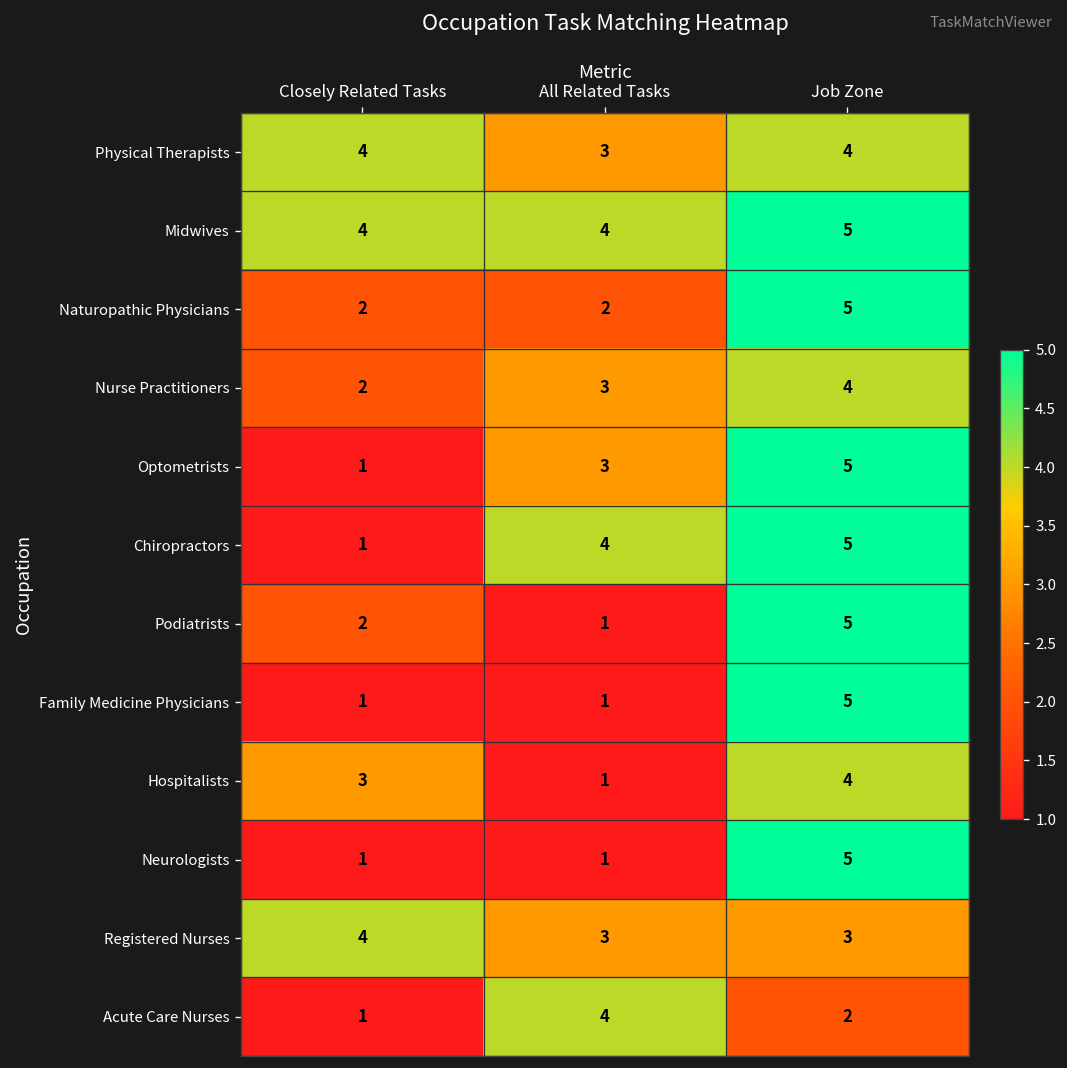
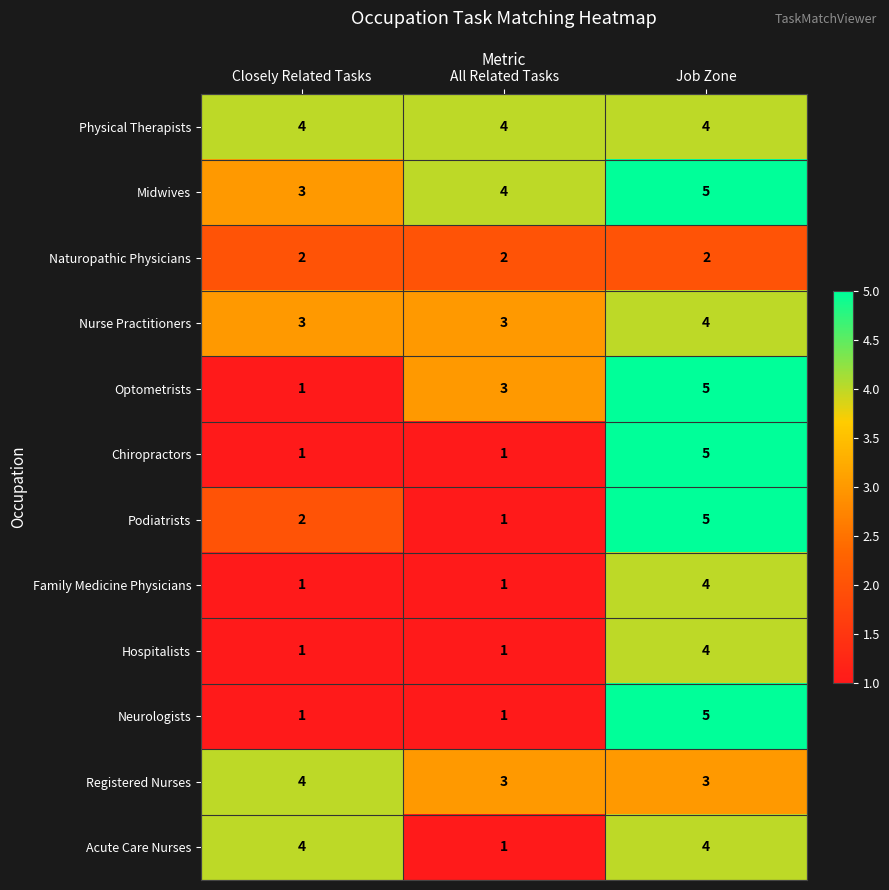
Physical Therapists, All Related Tasks: 3 -> 4
Midwives, Closely Related Tasks: 4 -> 3
Naturopathic Physicians, Job Zone: 5 -> 2
Nurse Practitioners, Closely Related Tasks: 2 -> 3
Chiropractors, All Related Tasks: 4 -> 1
Family Medicine Physicians, Job Zone: 5 -> 4
Hospitalists, Closely Related Tasks: 3 -> 1
Acute Care Nurses, Closely Related Tasks: 1 -> 4
Acute Care Nurses, All Related Tasks: 4 -> 1
Acute Care Nurses, Job Zone: 2 -> 4
